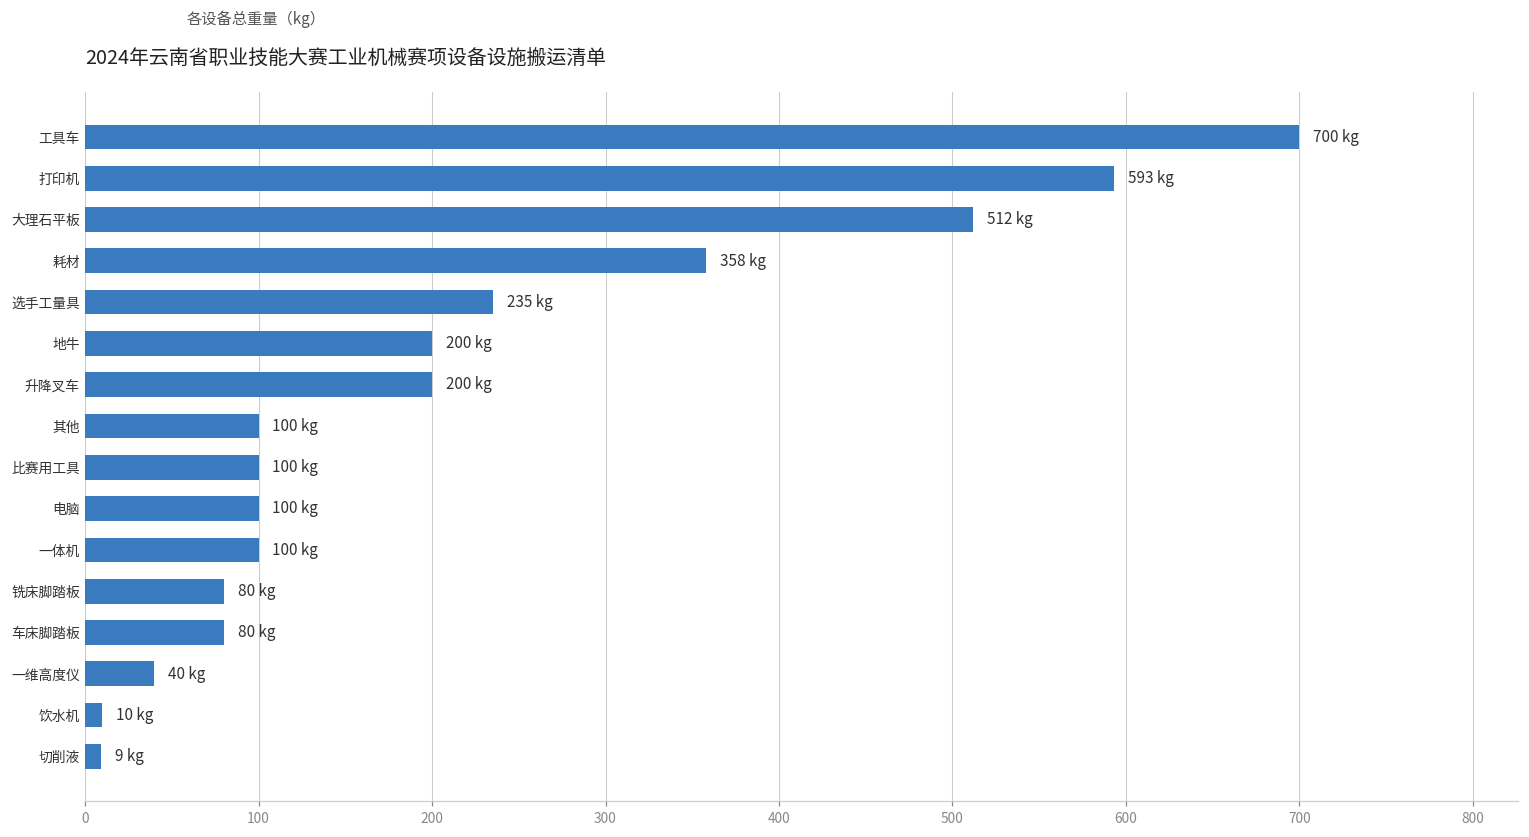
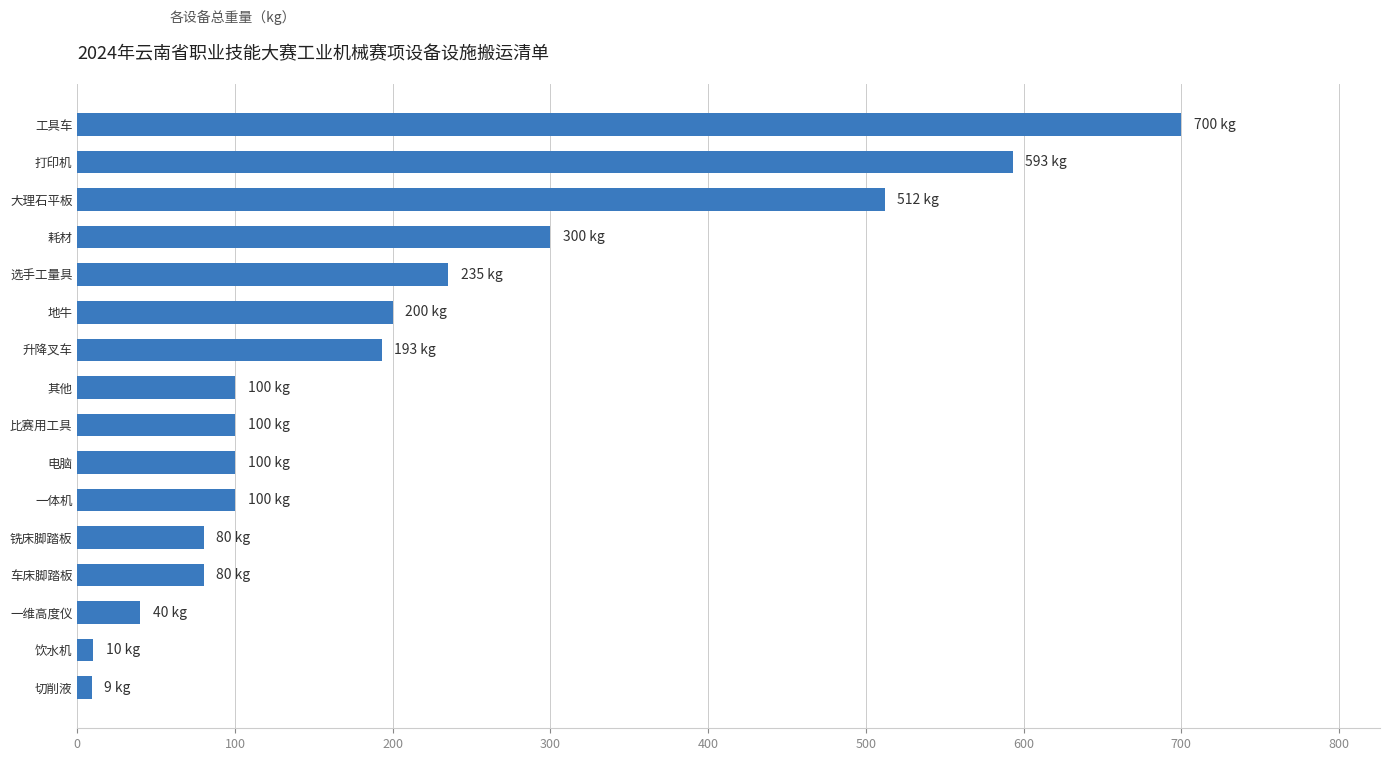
耗材: 358 -> 300
升降叉车: 200 -> 193
